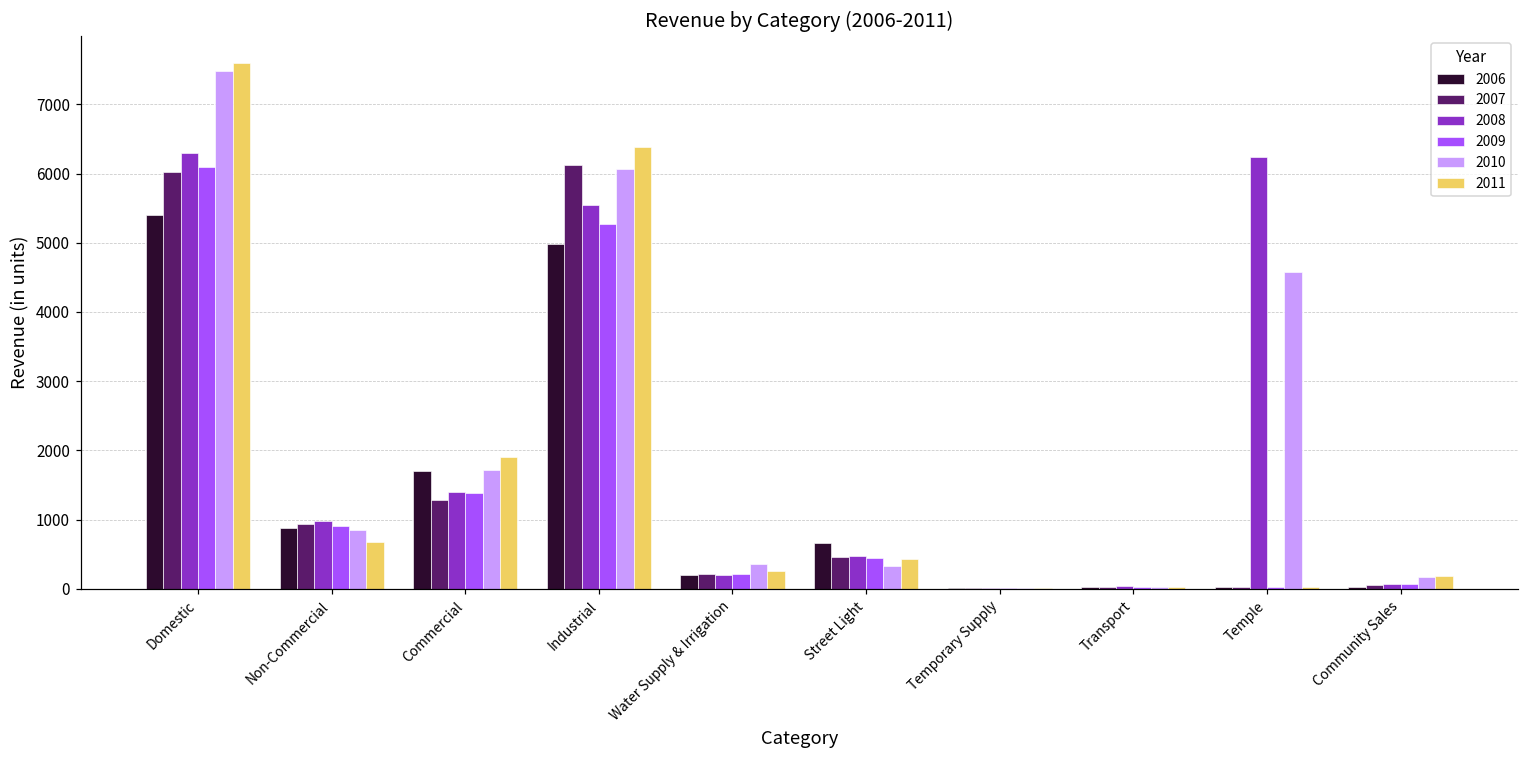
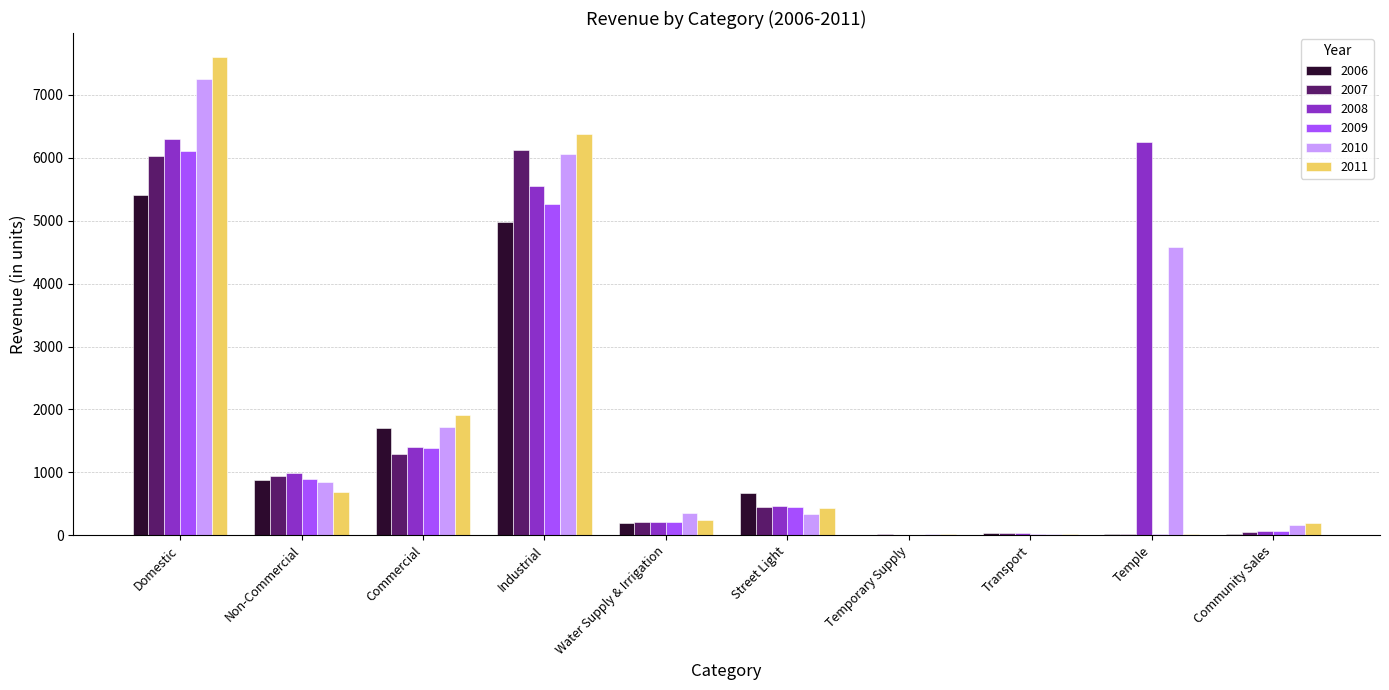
2010, Domestic: 7500 -> 7300
